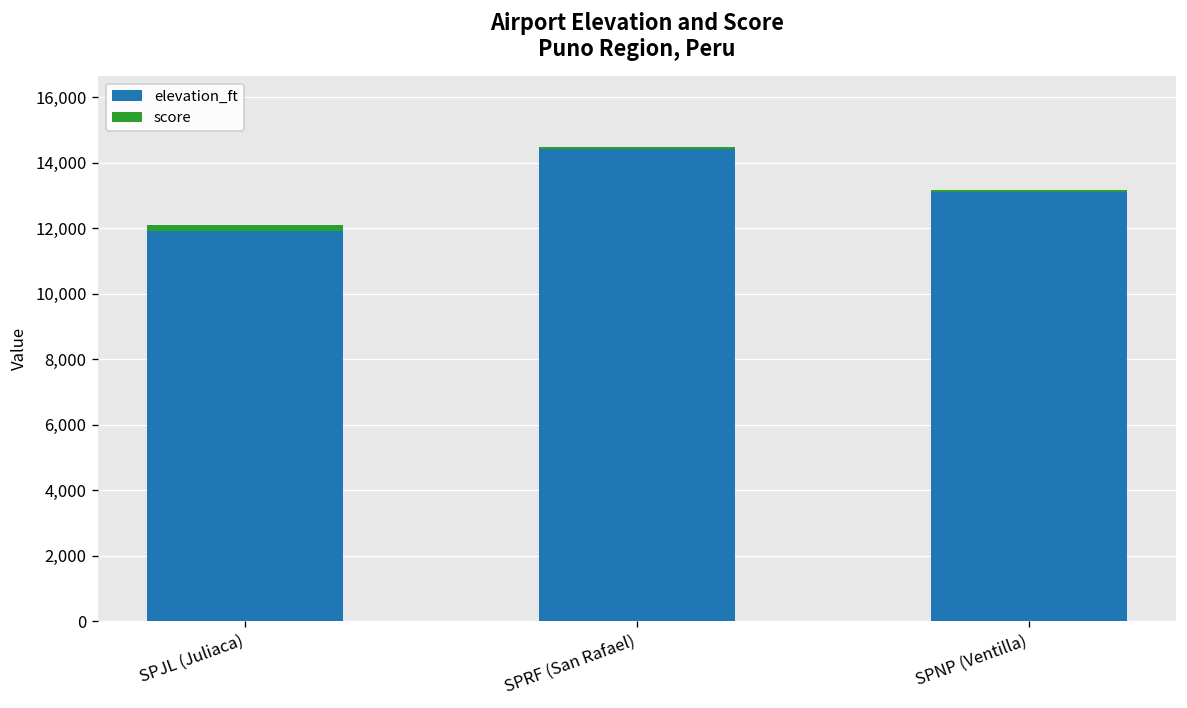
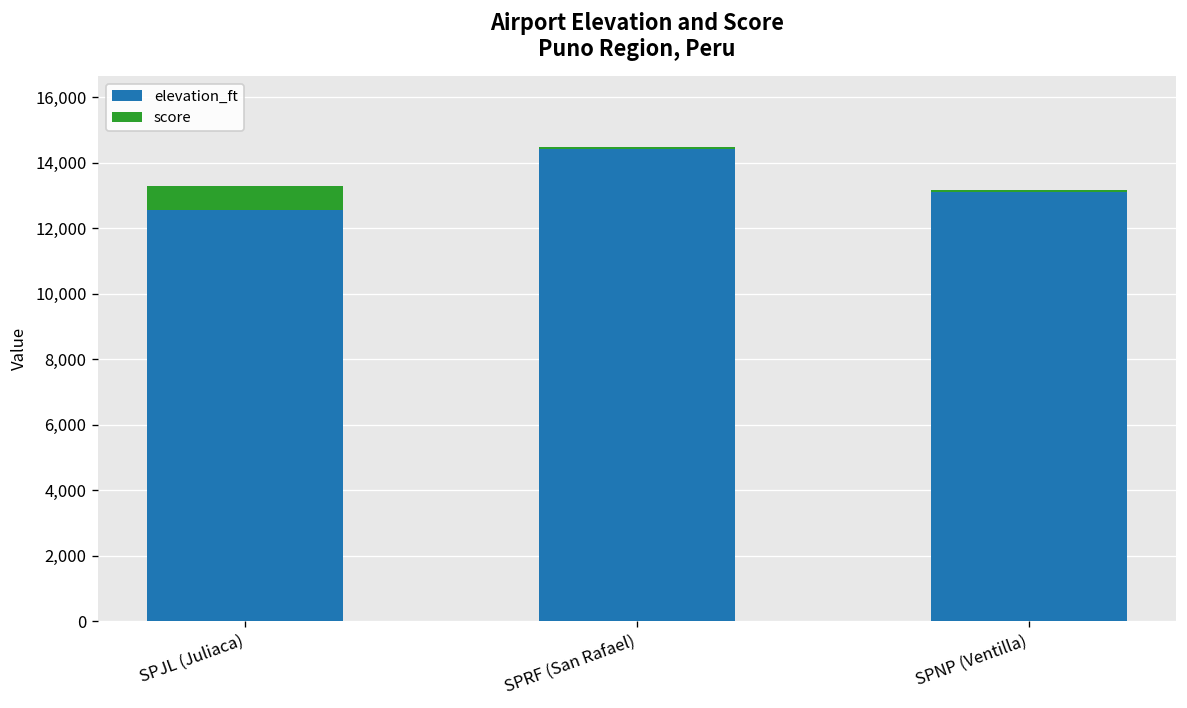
elevation_ft, SPJL (Juliaca): 11,900 -> 12,600
score, SPJL (Juliaca): 200 -> 800
